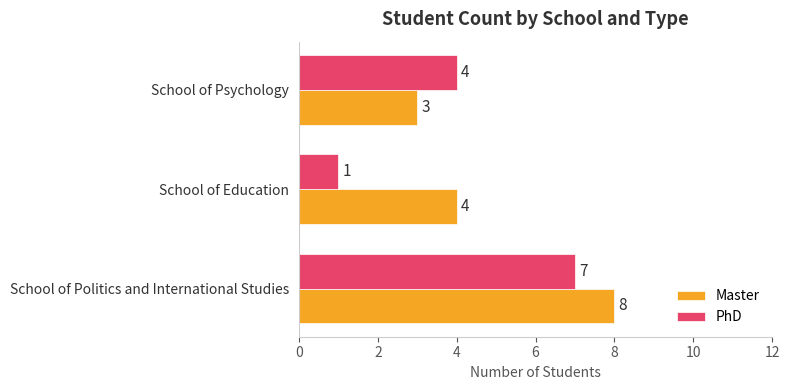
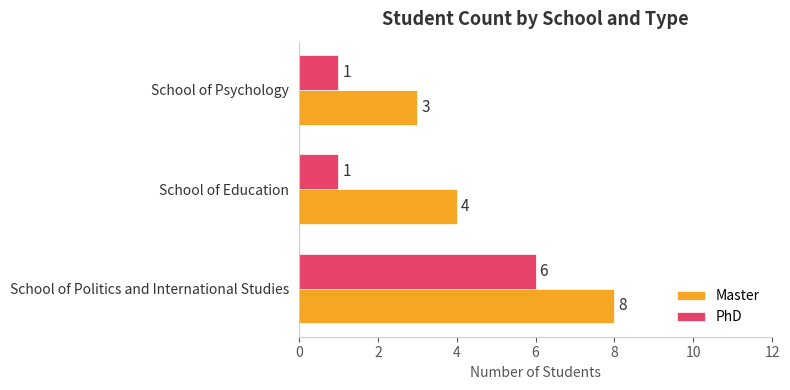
PhD, School of Psychology: 4 -> 1
PhD, School of Politics and International Studies: 7 -> 6
